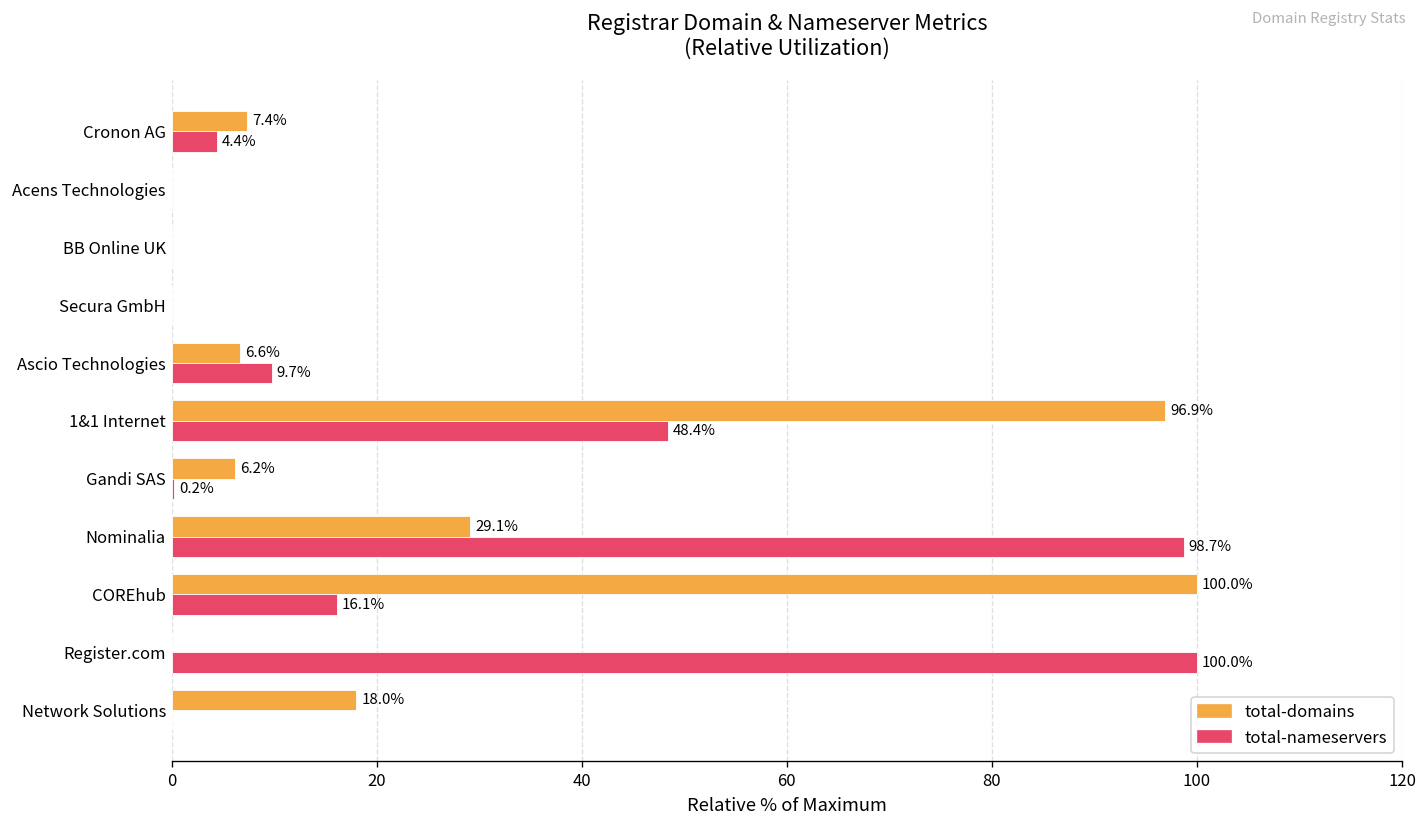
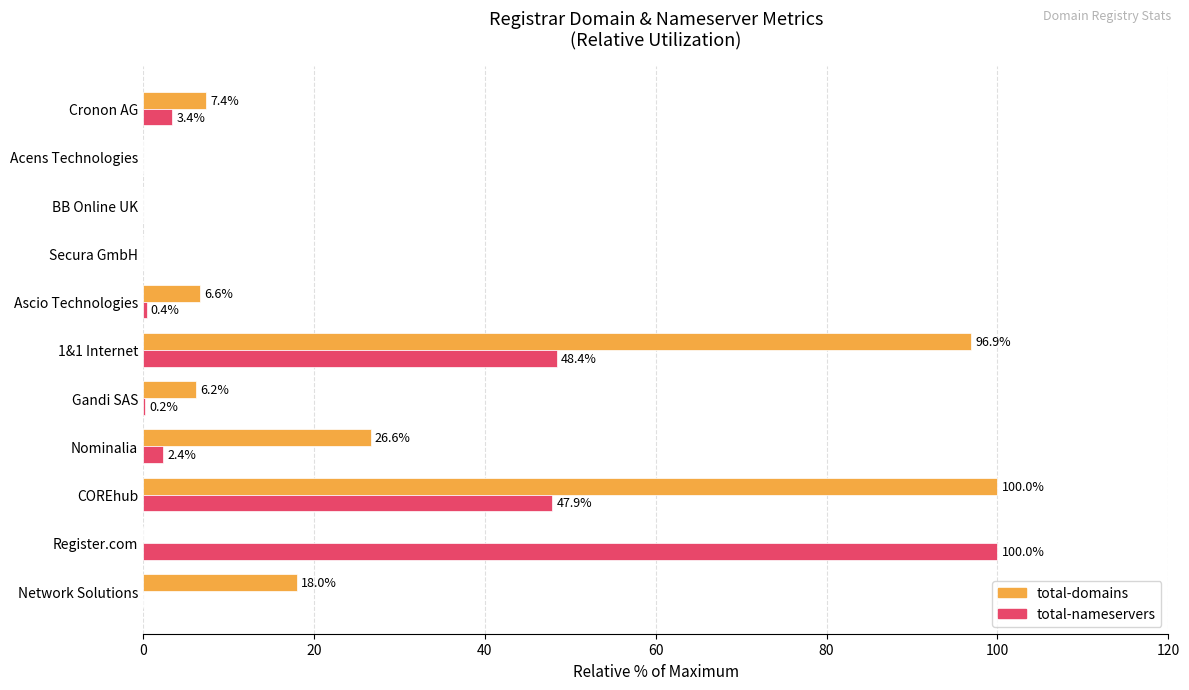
total-nameservers, Cronon AG: 4.4% -> 3.4%
total-nameservers, Ascio Technologies: 9.7% -> 0.4%
total-domains, Nominalia: 29.1% -> 26.6%
total-nameservers, Nominalia: 98.7% -> 2.4%
total-nameservers, COREhub: 16.1% -> 47.9%
